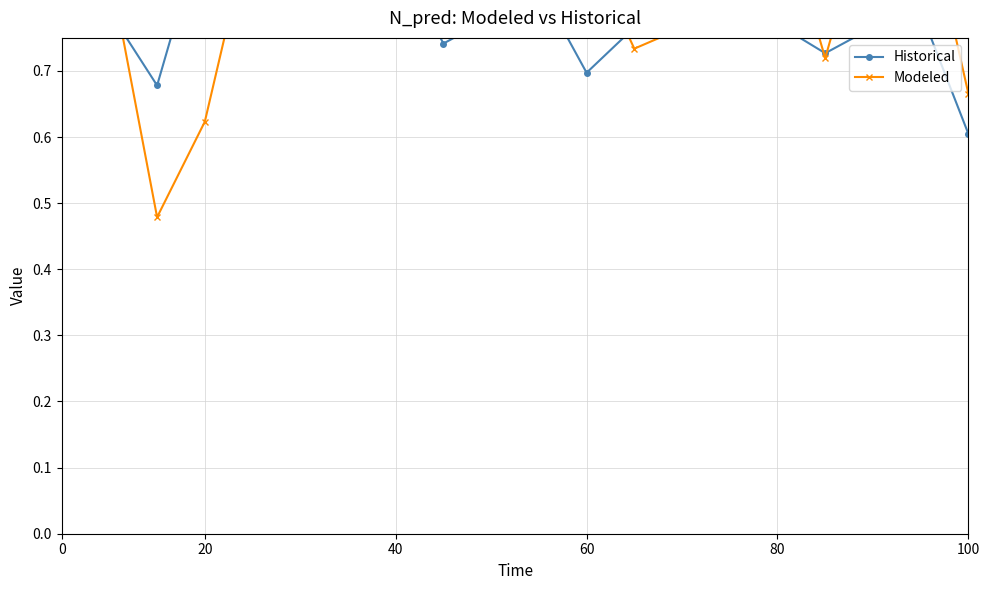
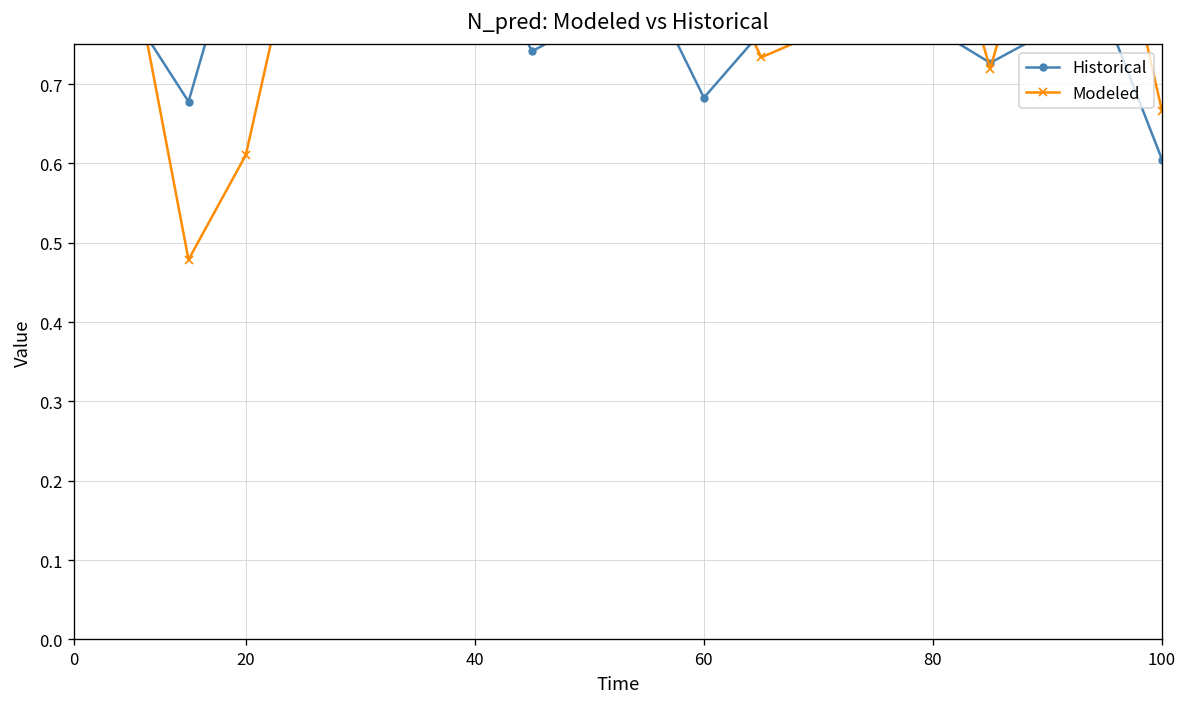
Modeled, 20: 0.62 -> 0.61
Historical, 60: 0.70 -> 0.68
